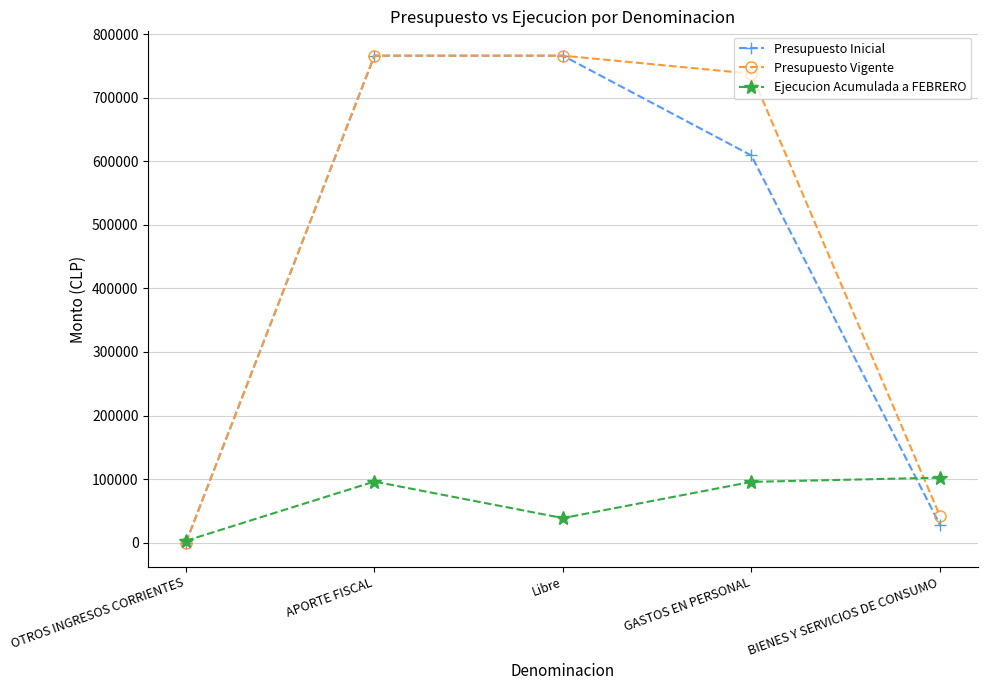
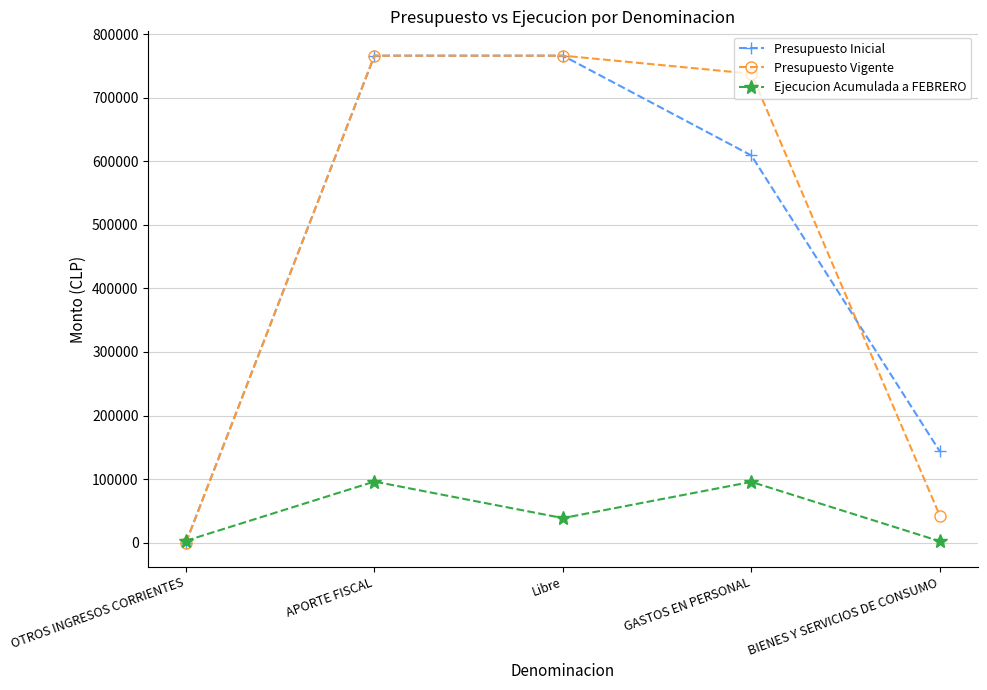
Presupuesto Inicial, BIENES Y SERVICIOS DE CONSUMO: 30000 -> 140000
Ejecucion Acumulada a FEBRERO, BIENES Y SERVICIOS DE CONSUMO: 100000 -> 0
